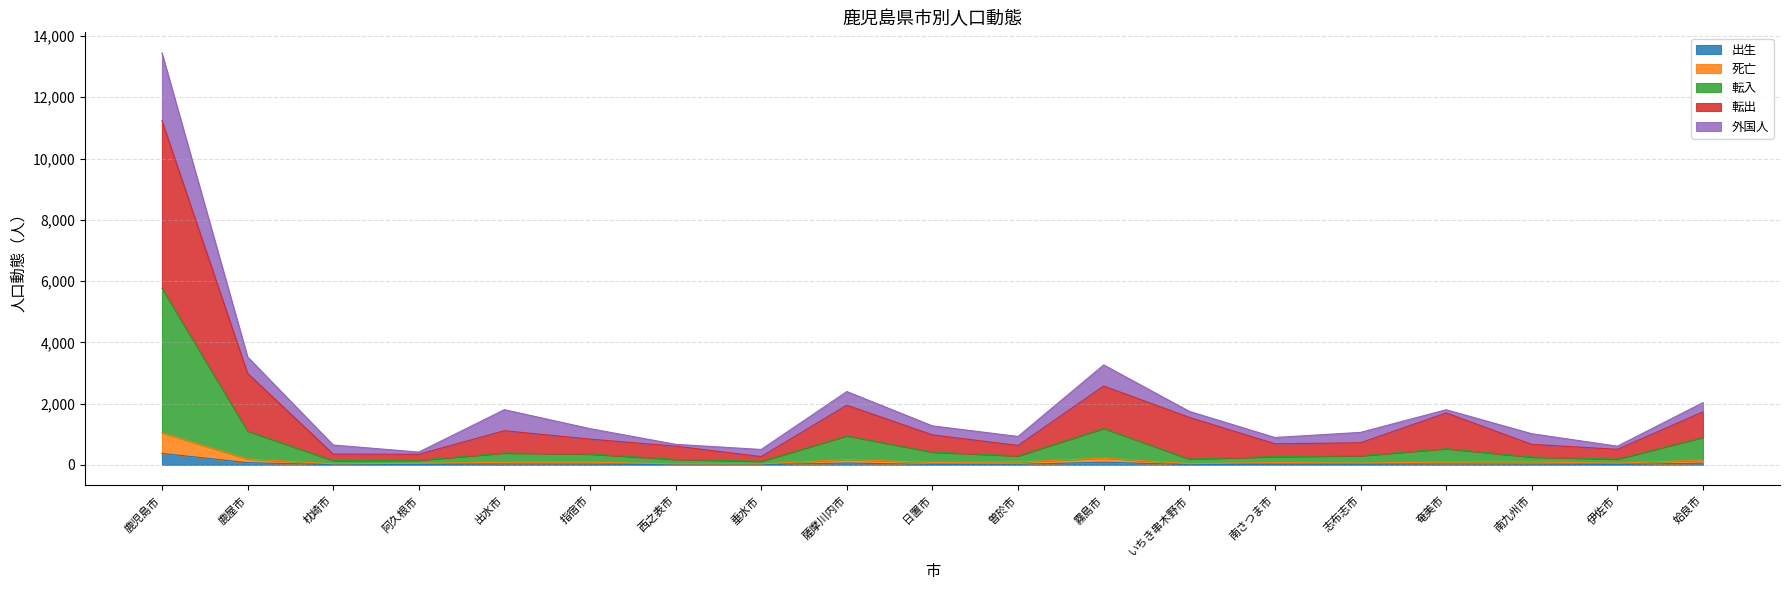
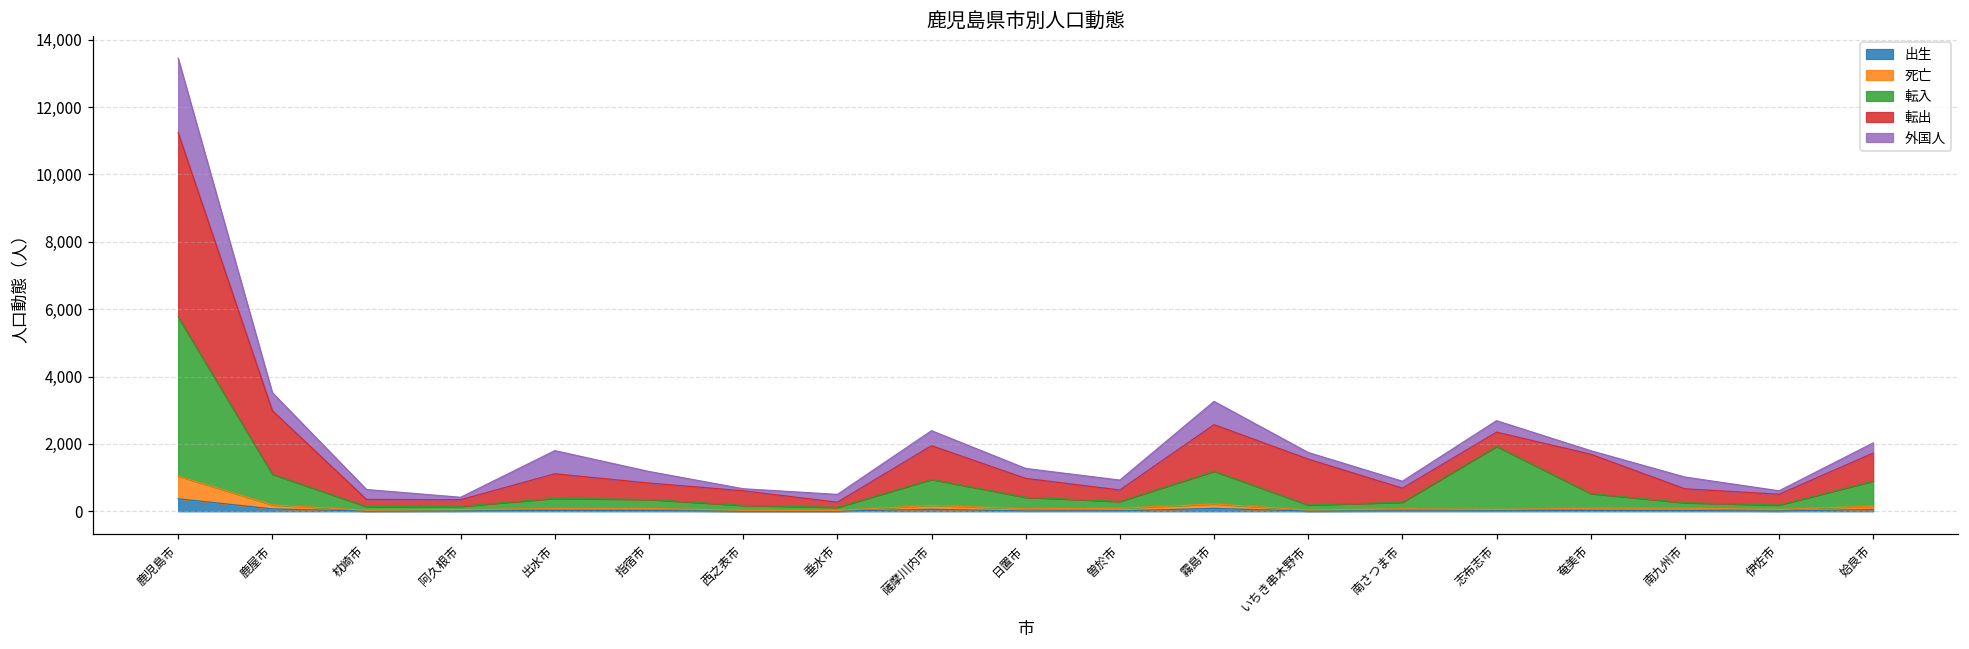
転入, 志布志市: 200 -> 1,900
